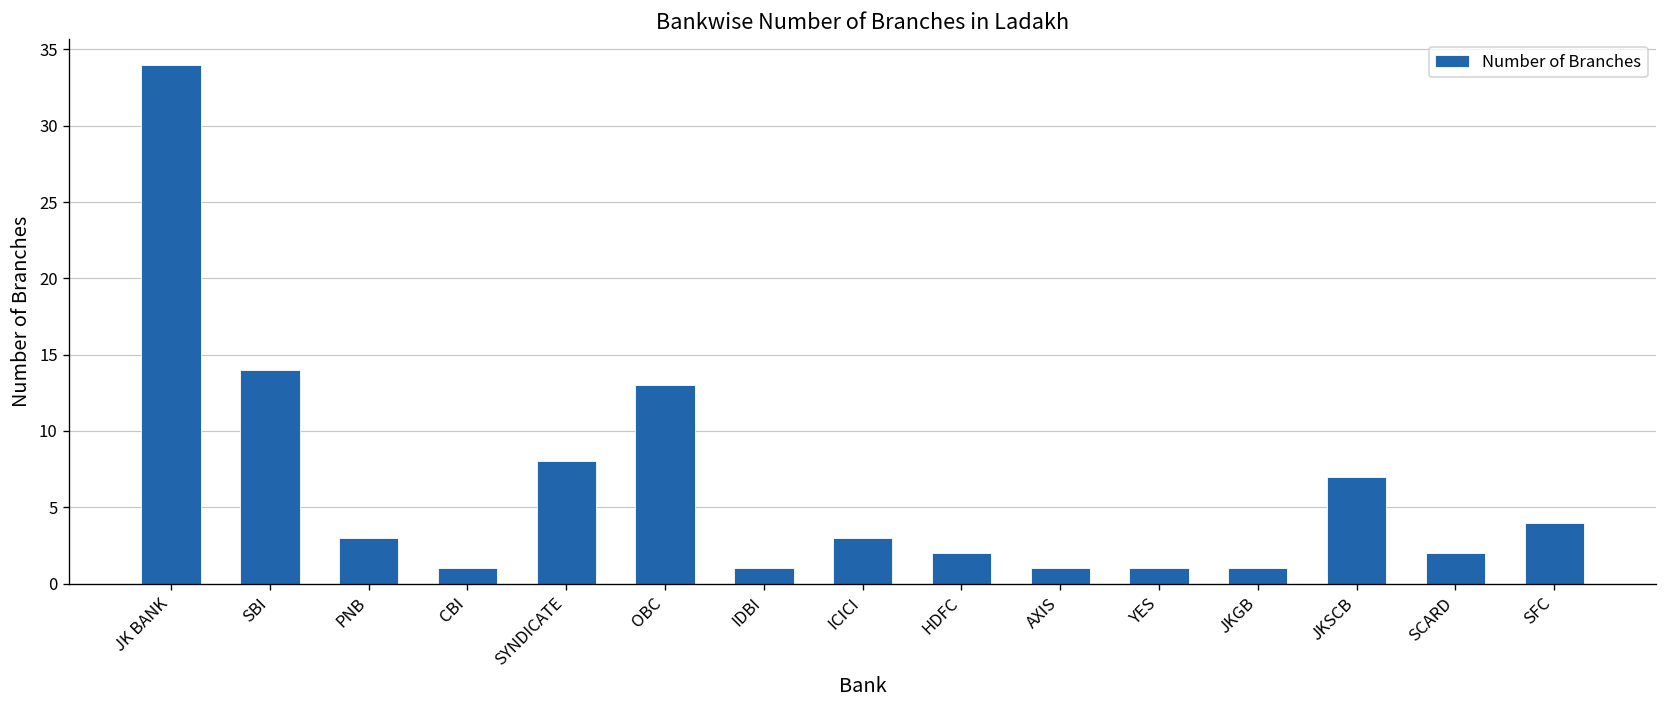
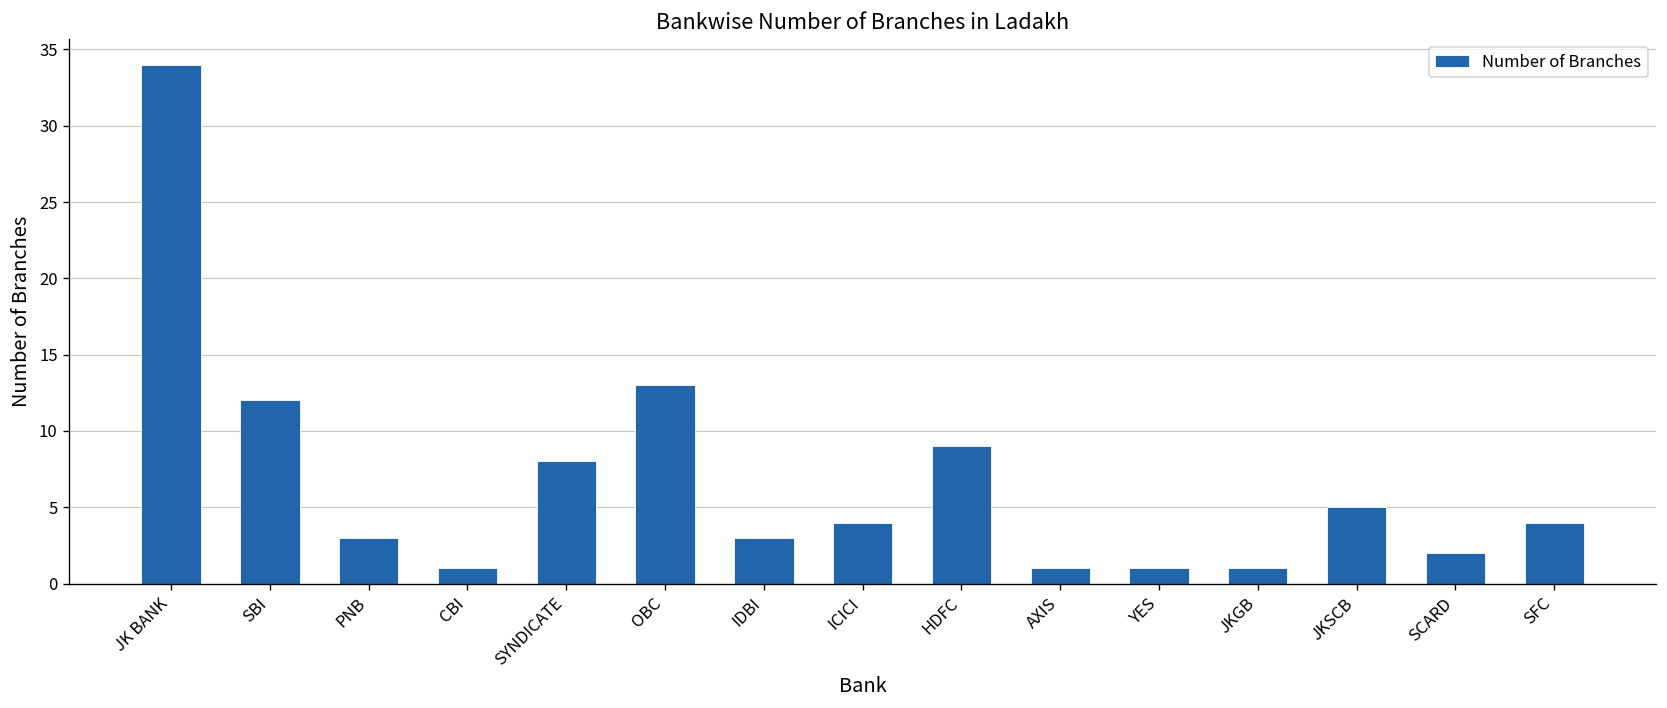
SBI: 14 -> 12
IDBI: 1 -> 3
ICICI: 3 -> 4
HDFC: 2 -> 9
JKSCB: 7 -> 5
